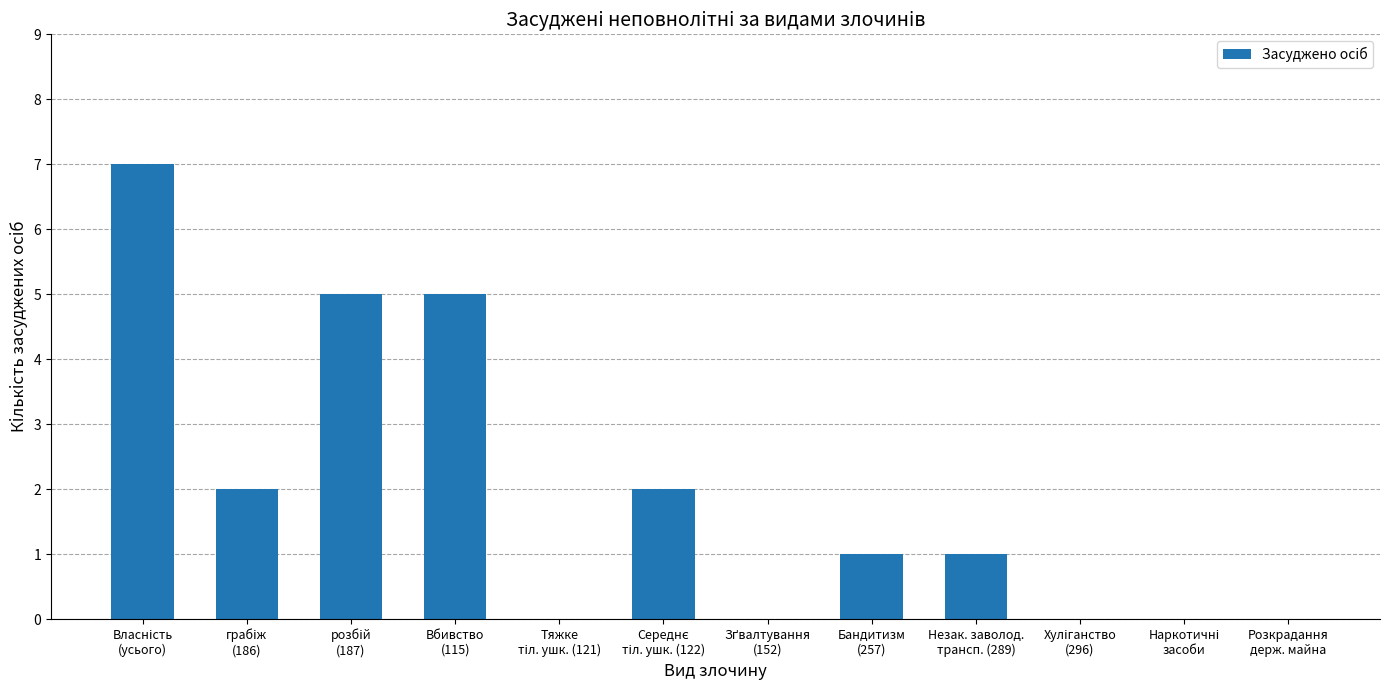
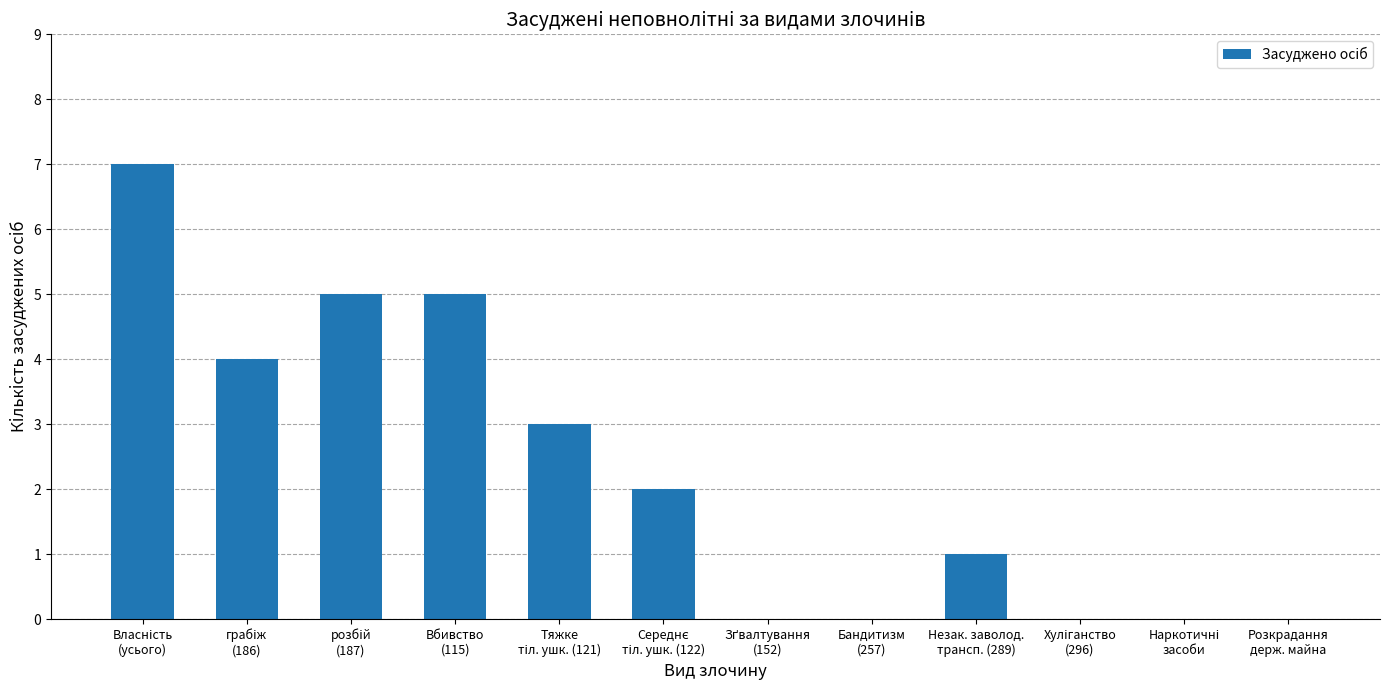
грабіж (186): 2 -> 4
Тяжке тіл. ушк. (121): 0 -> 3
Бандитизм (257): 1 -> 0
